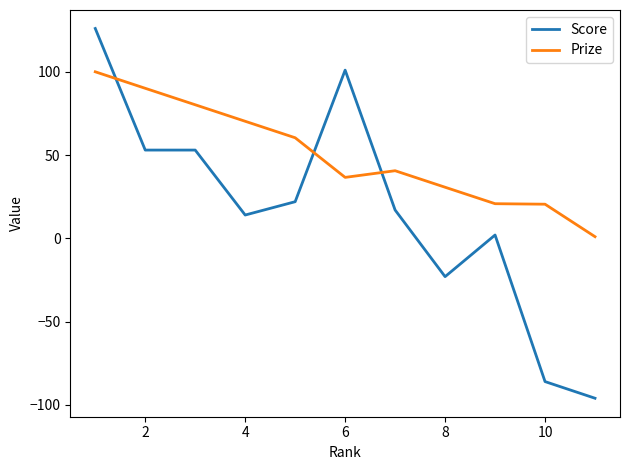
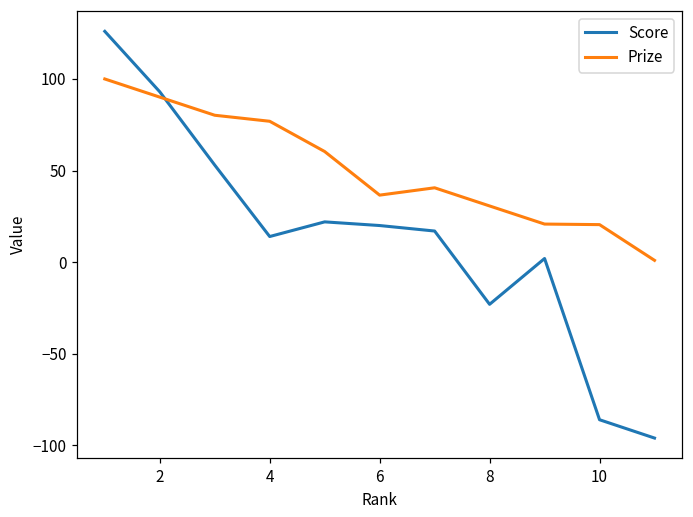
Score, 2: 53 -> 93
Prize, 4: 70 -> 77
Score, 6: 101 -> 20
